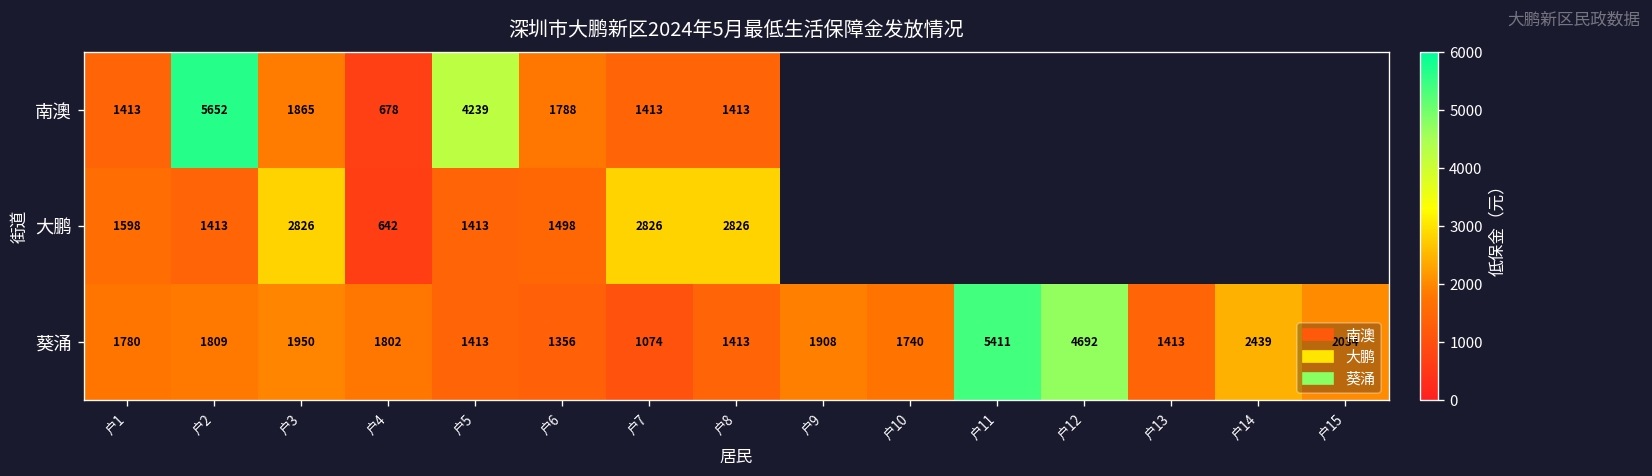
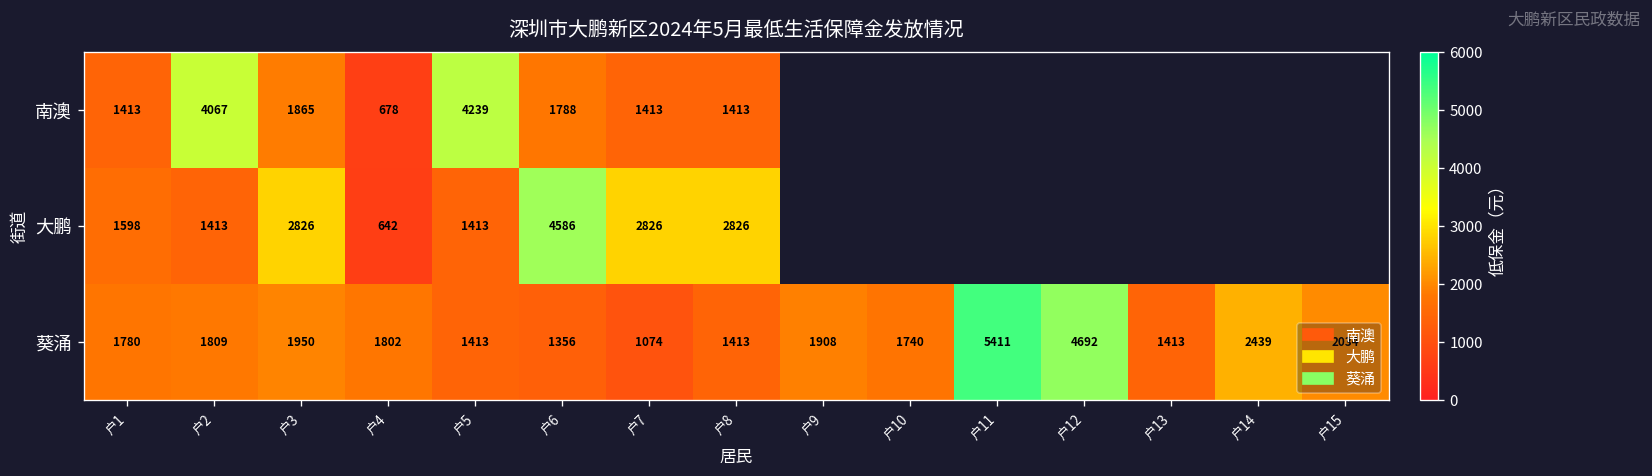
南澳, 户2: 5652 -> 4067
大鹏, 户6: 1498 -> 4586
